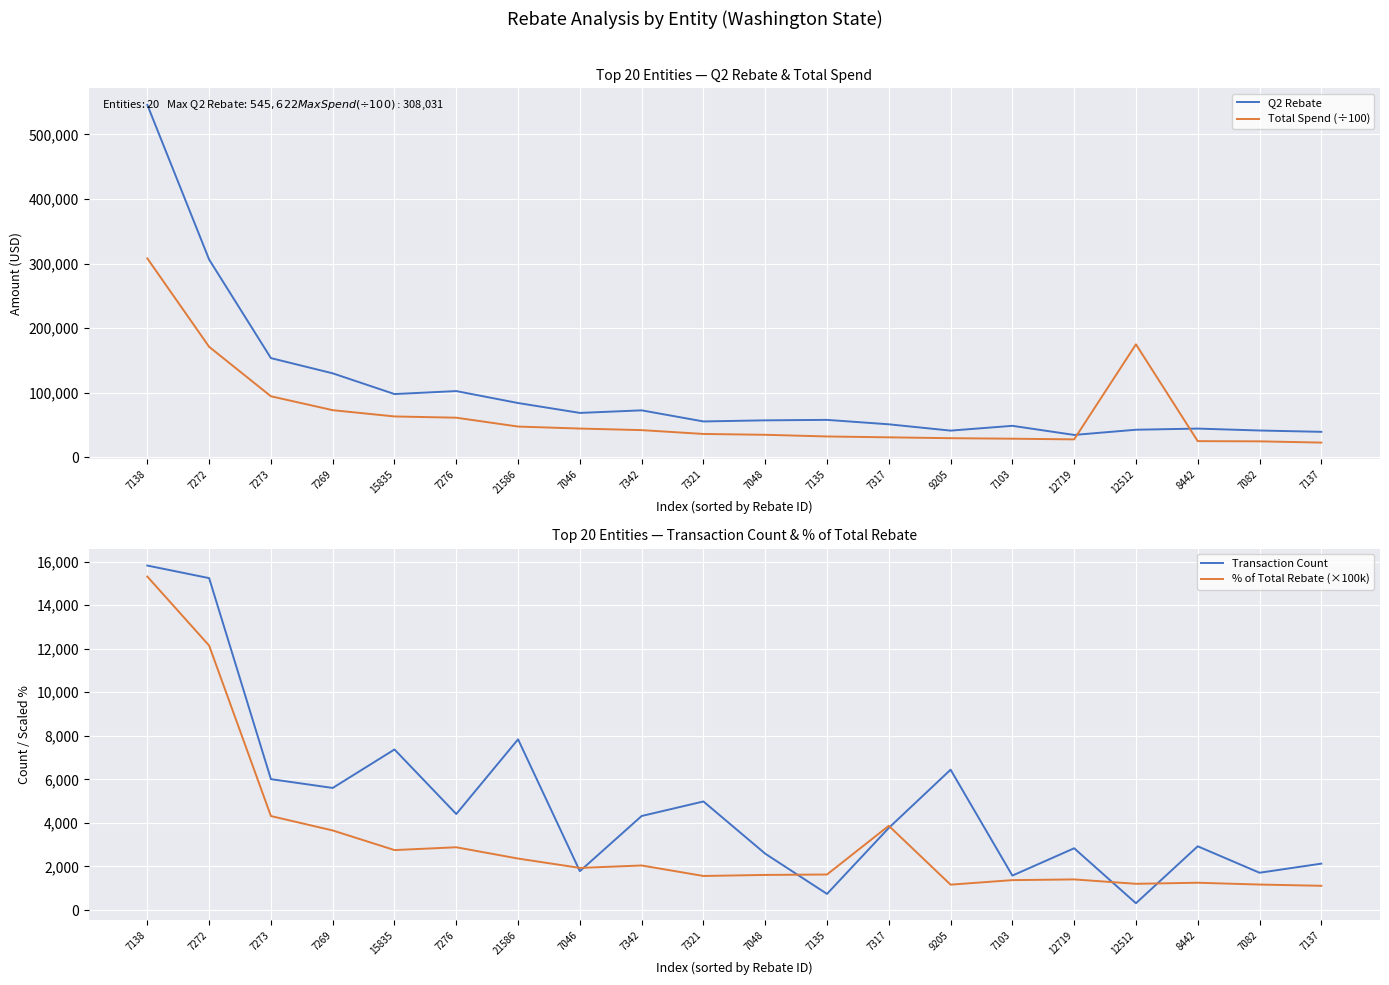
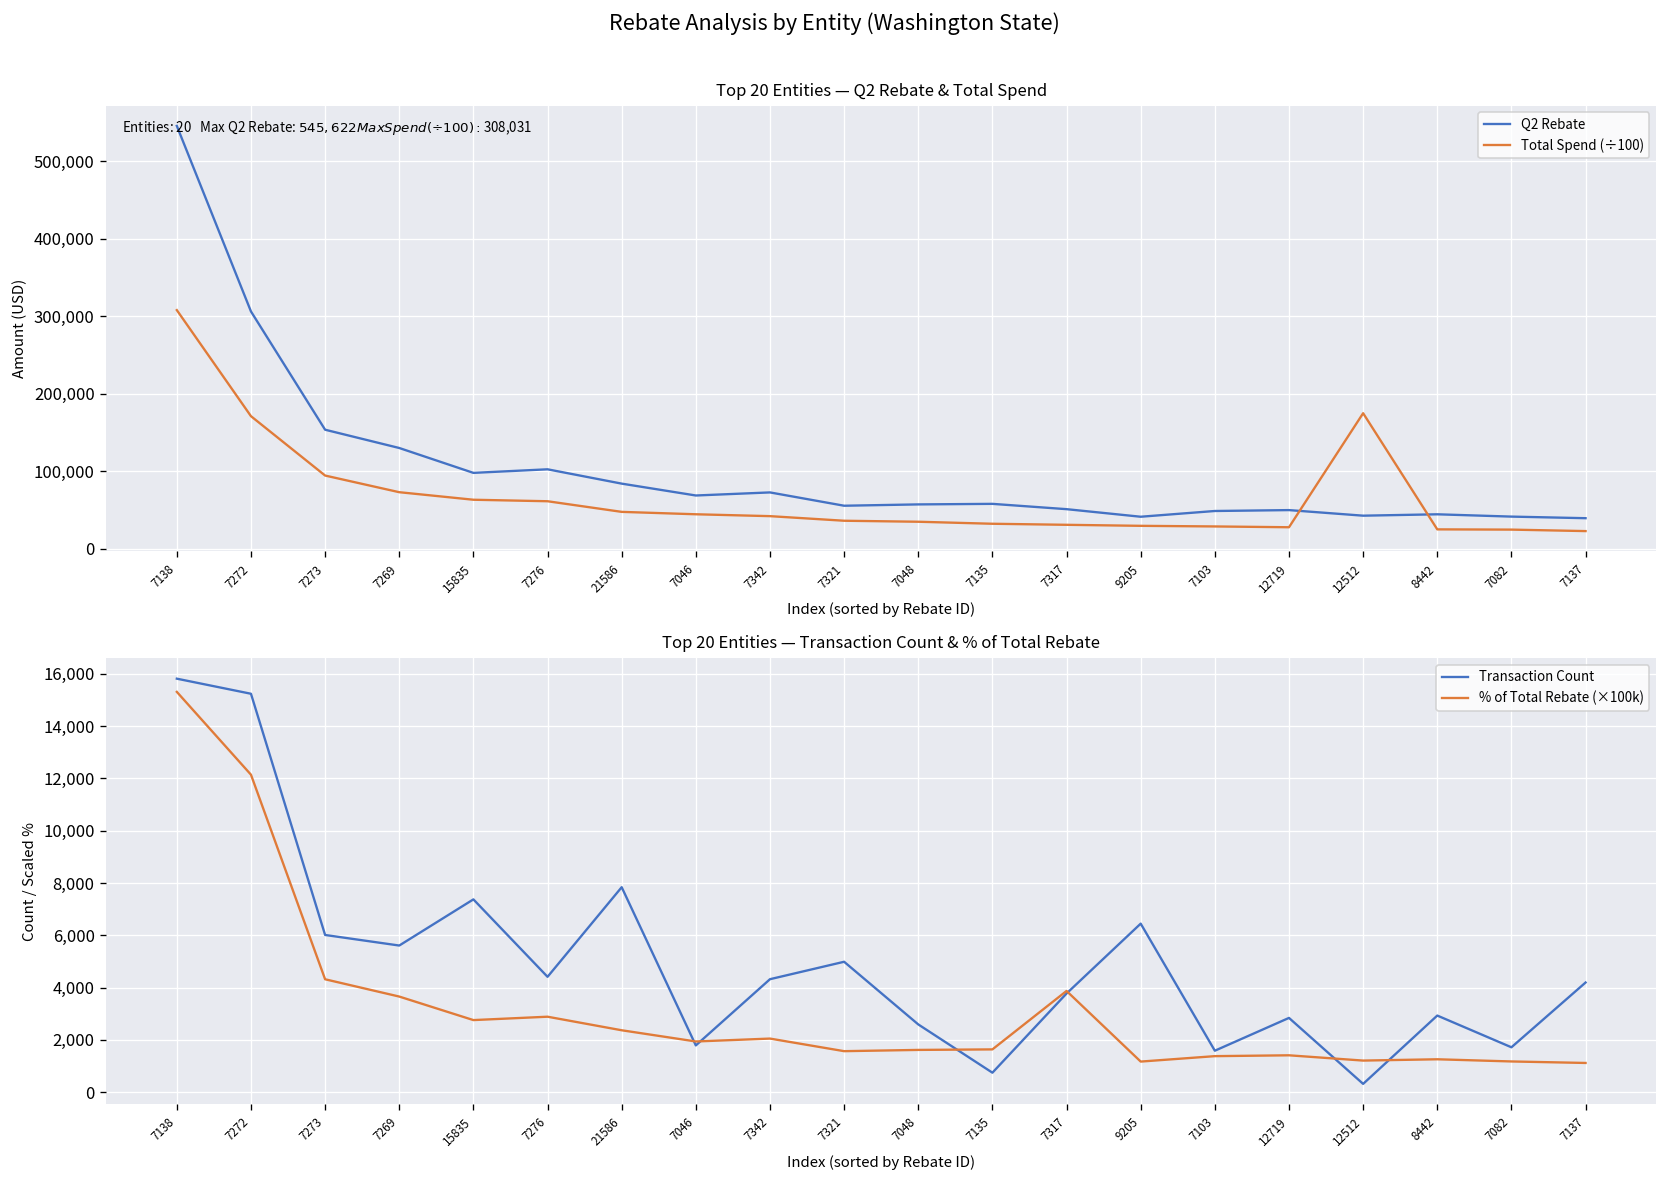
Top 20 Entities — Q2 Rebate & Total Spend, Q2 Rebate, 12719: 30,000 -> 50,000
Top 20 Entities — Transaction Count & % of Total Rebate, Transaction Count, 7137: 2,100 -> 4,200
